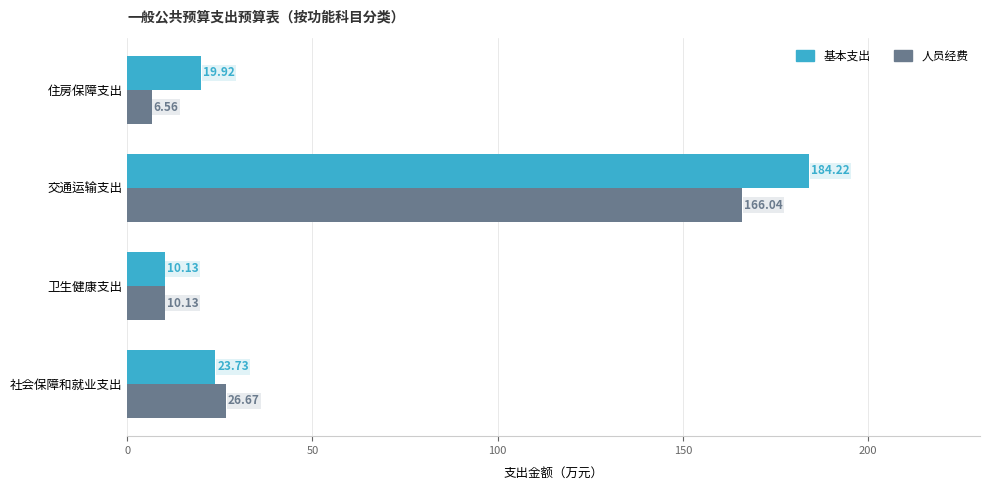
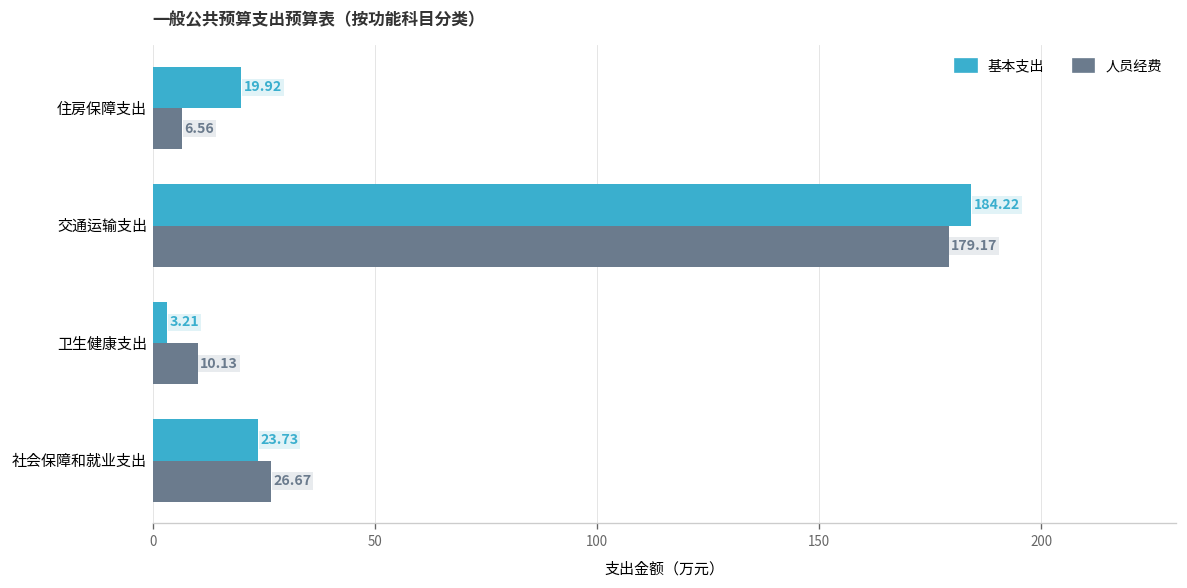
人员经费, 交通运输支出: 166.04 -> 179.17
基本支出, 卫生健康支出: 10.13 -> 3.21
